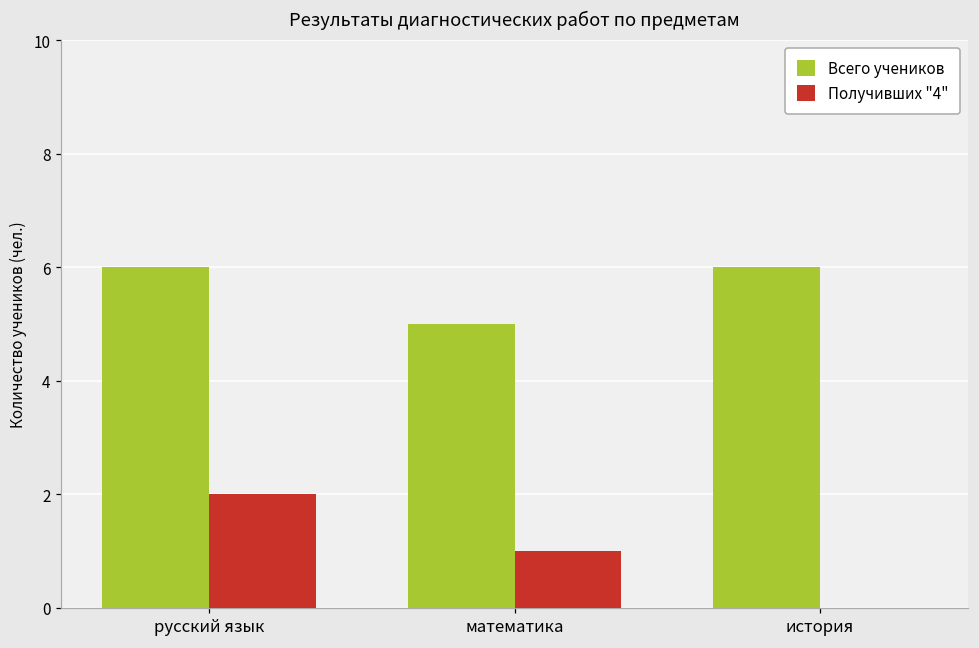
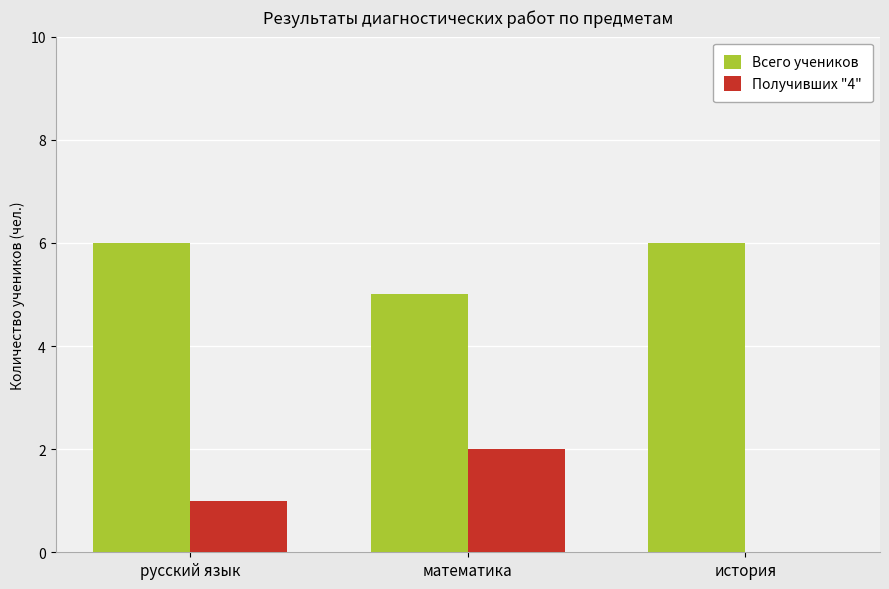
Получивших "4", русский язык: 2 -> 1
Получивших "4", математика: 1 -> 2
